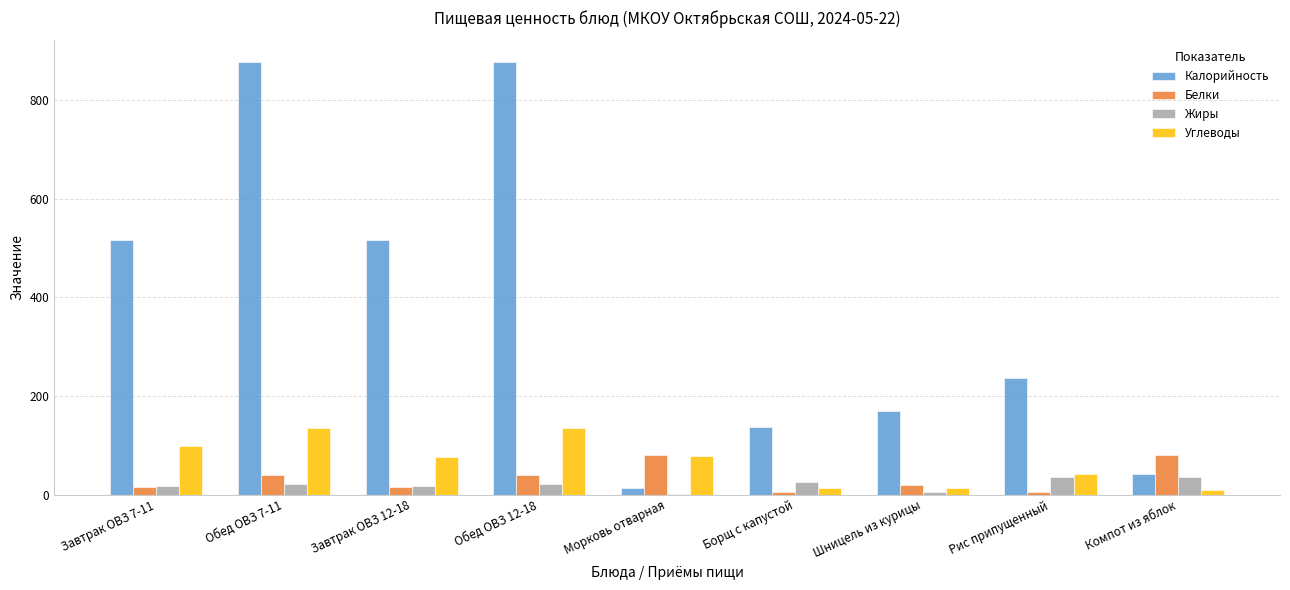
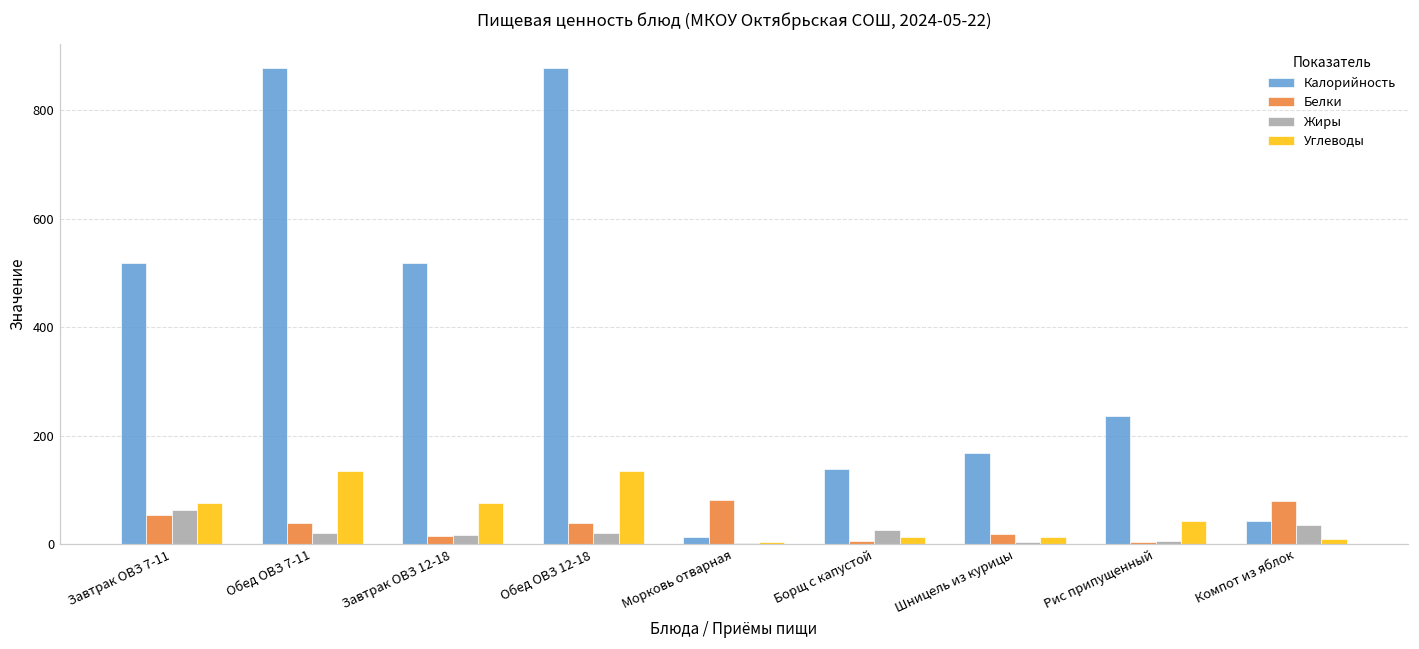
Белки, Завтрак ОВЗ 7-11: 20 -> 50
Жиры, Завтрак ОВЗ 7-11: 20 -> 60
Углеводы, Завтрак ОВЗ 7-11: 100 -> 80
Углеводы, Морковь отварная: 80 -> 0
Жиры, Рис припущенный: 40 -> 10
